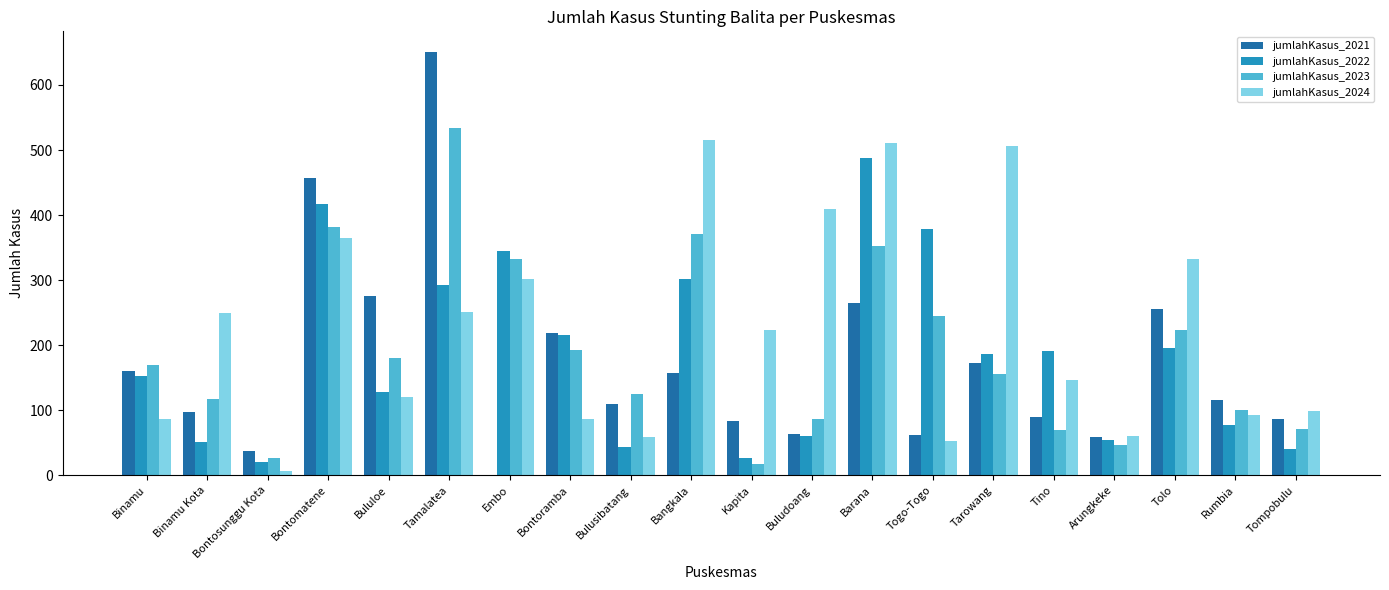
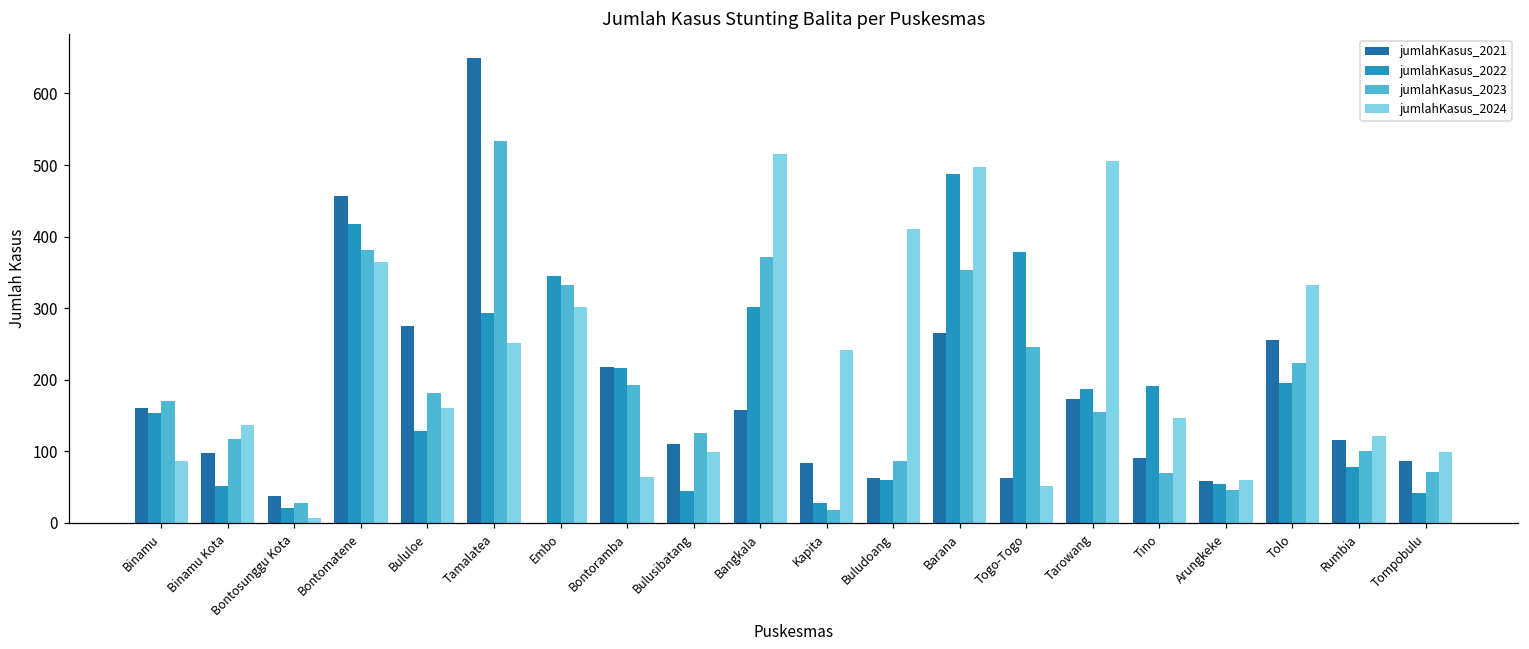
jumlahKasus_2024, Binamu Kota: 250 -> 140
jumlahKasus_2024, Bululoe: 120 -> 160
jumlahKasus_2024, Bontoramba: 90 -> 60
jumlahKasus_2024, Bulusibatang: 60 -> 100
jumlahKasus_2024, Kapita: 220 -> 240
jumlahKasus_2024, Barana: 510 -> 500
jumlahKasus_2024, Rumbia: 90 -> 120
